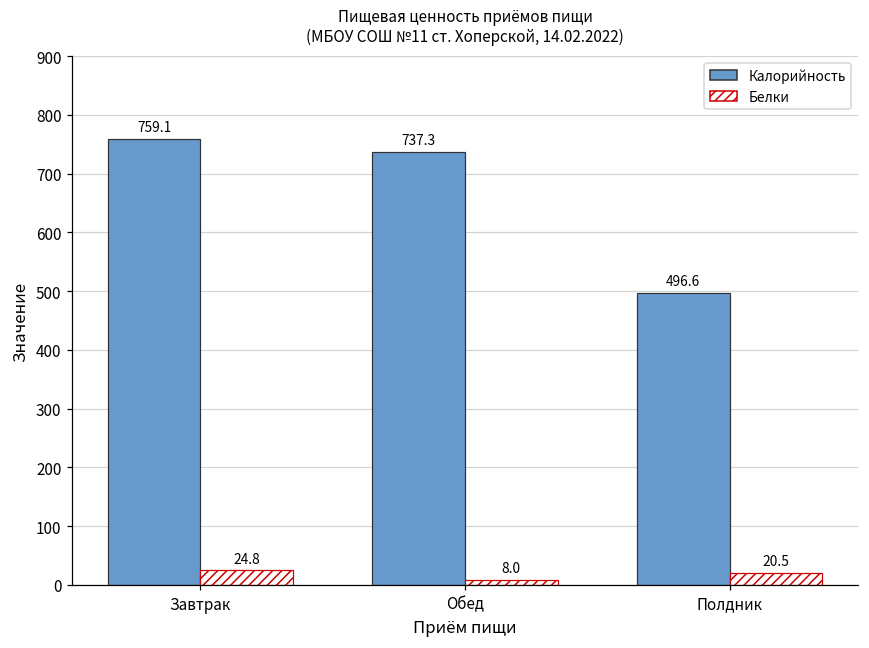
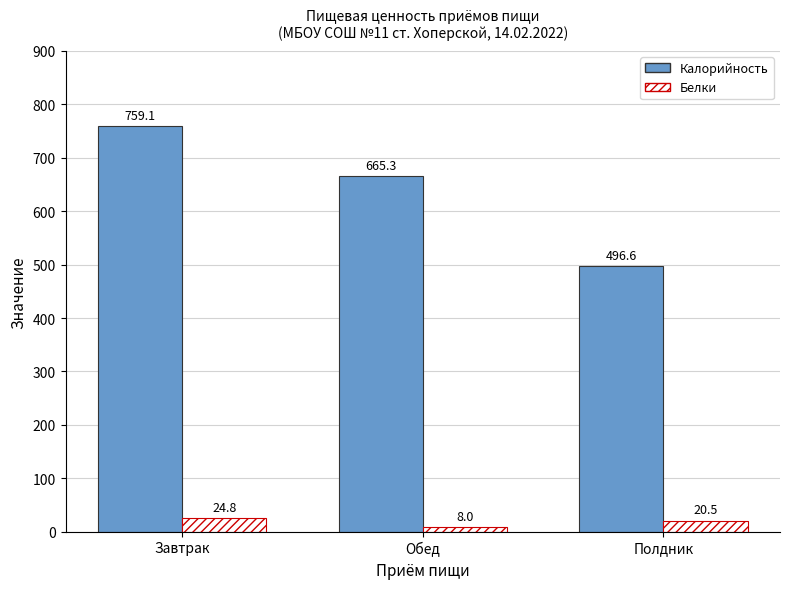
Калорийность, Обед: 737.3 -> 665.3
